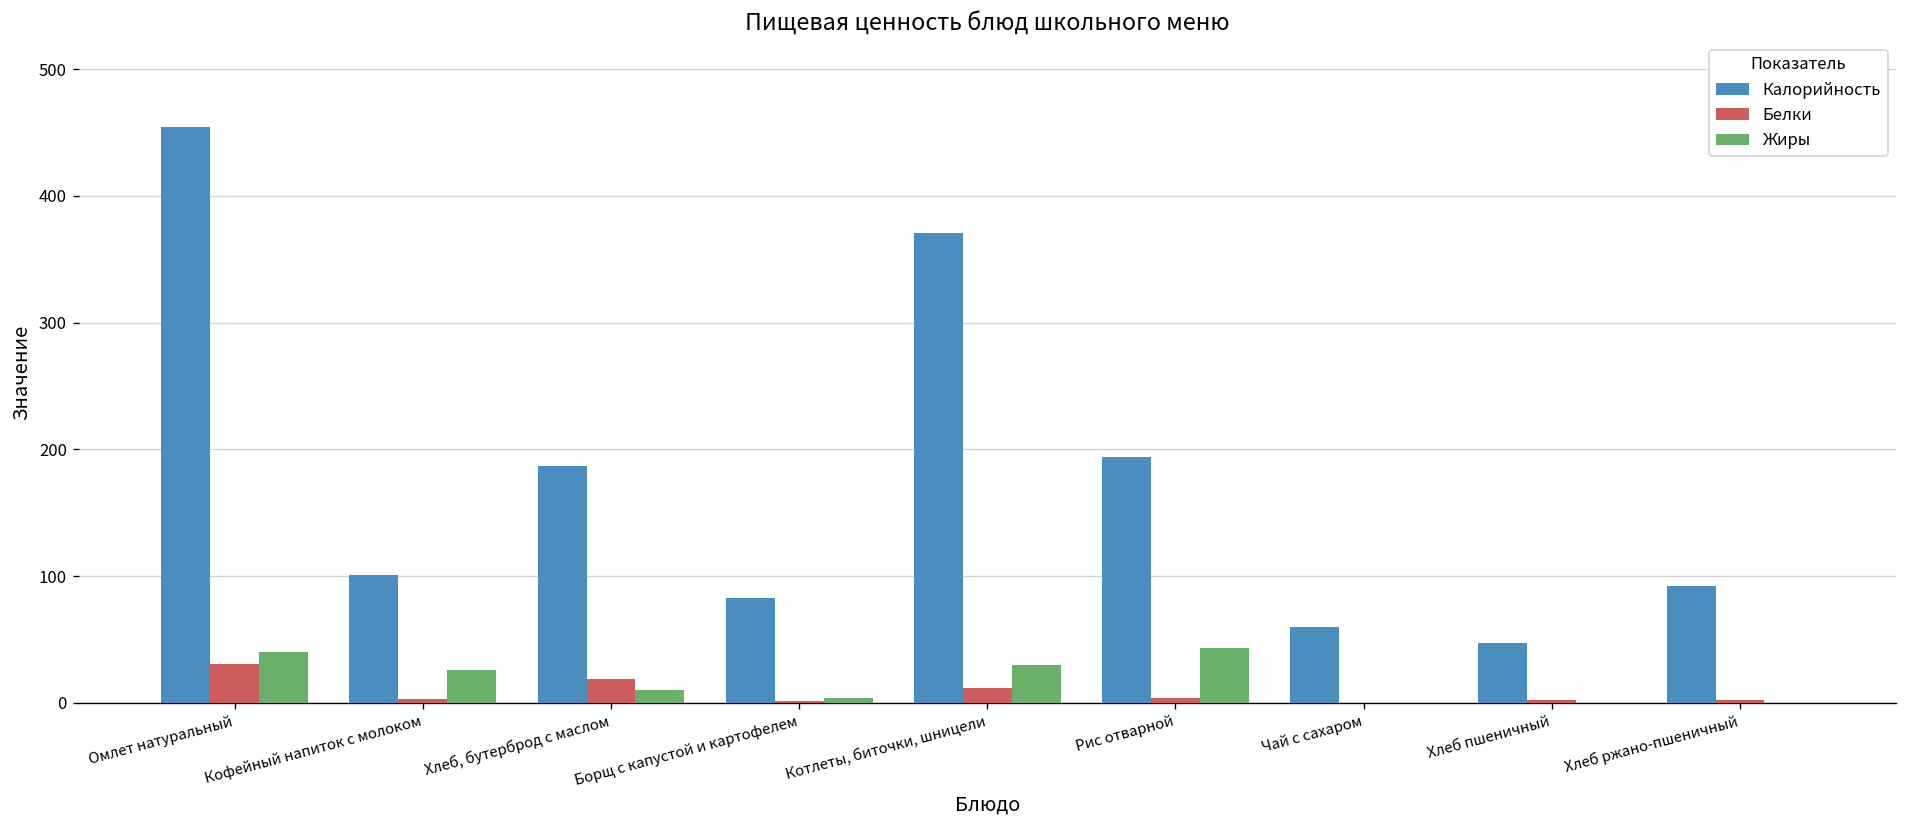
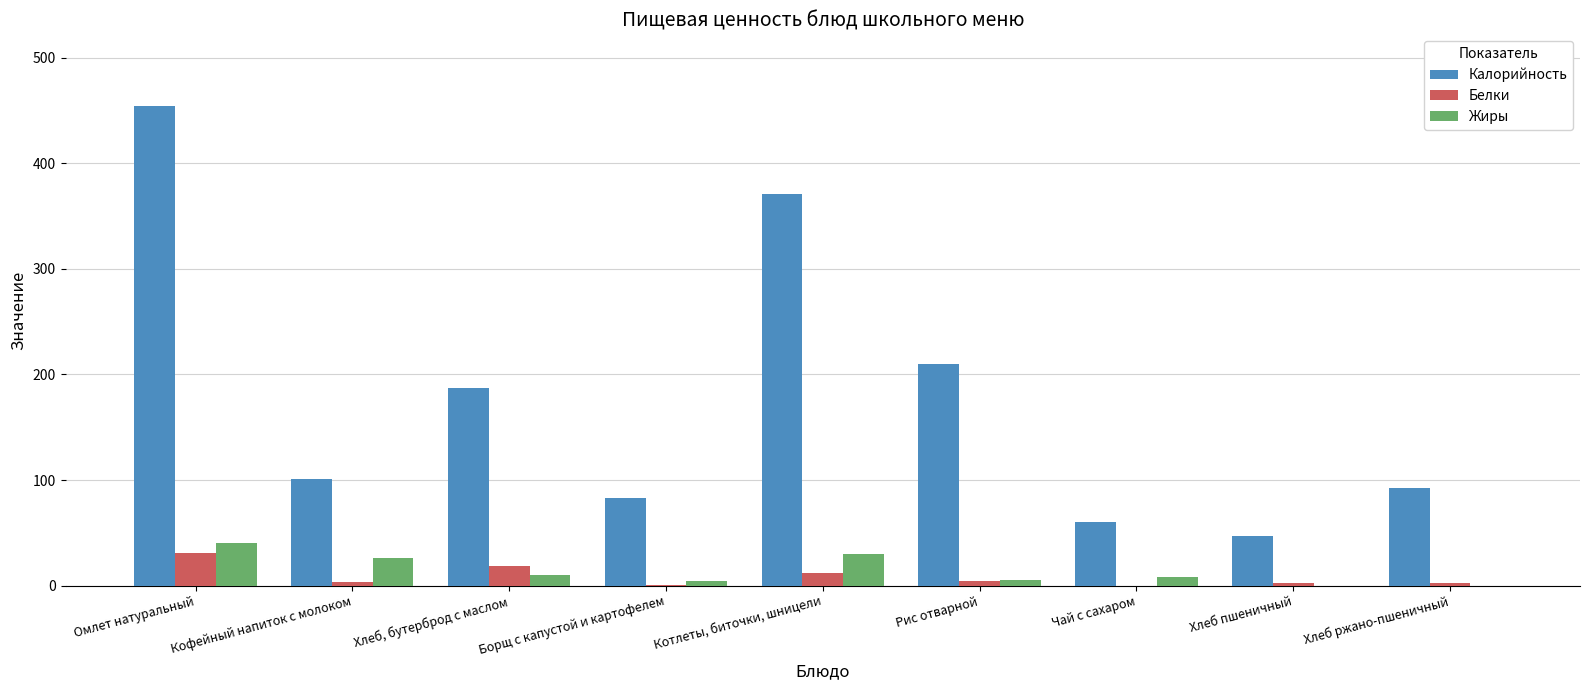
Калорийность, Рис отварной: 194 -> 210
Жиры, Рис отварной: 43 -> 5
Жиры, Чай с сахаром: 0 -> 8
